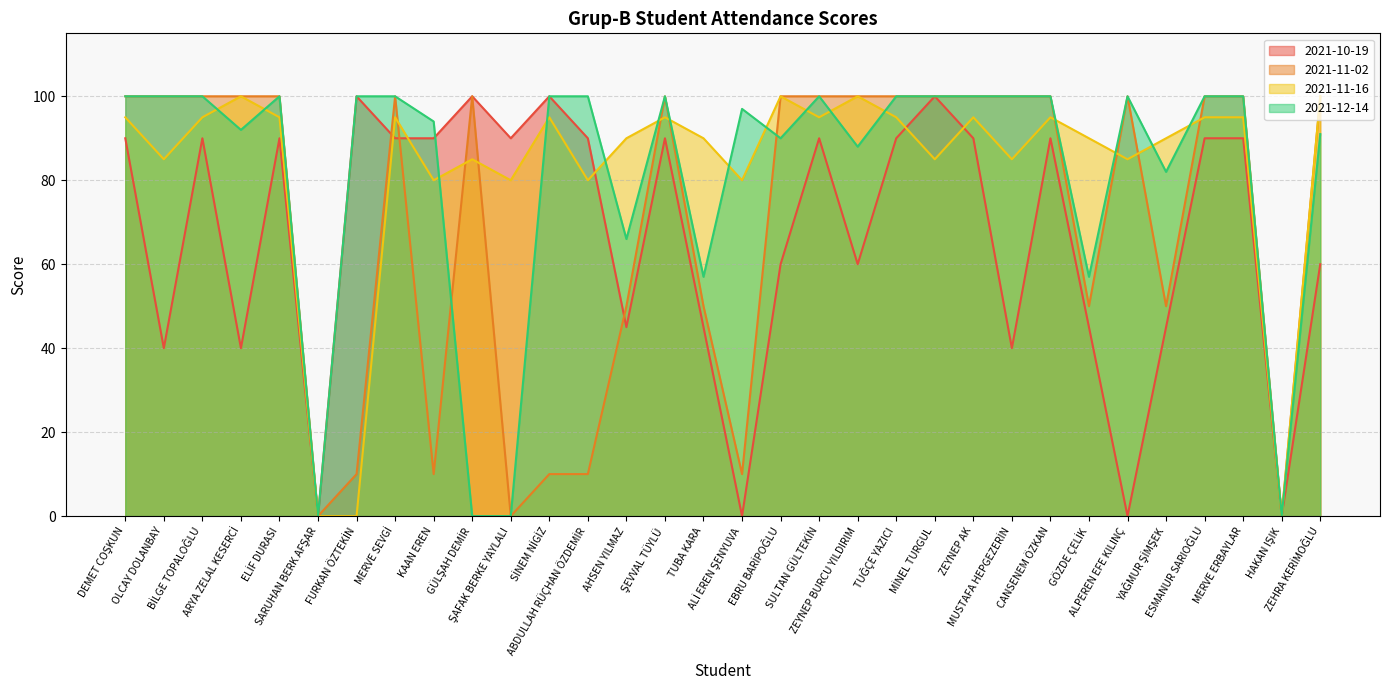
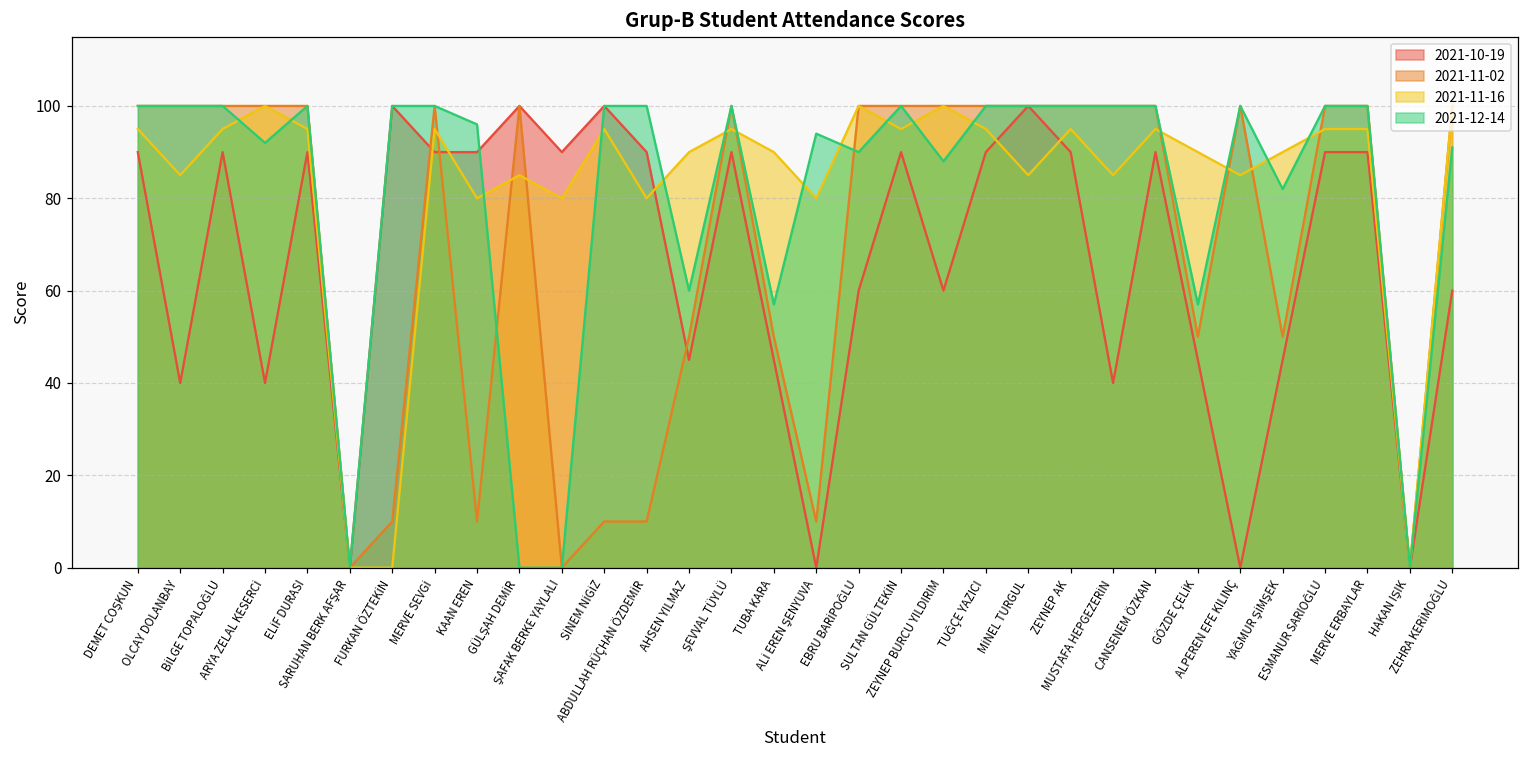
2021-12-14, KAAN EREN: 94 -> 96
2021-12-14, AHSEN YILMAZ: 66 -> 60
2021-12-14, ALİ EREN ŞENYUVA: 97 -> 94
